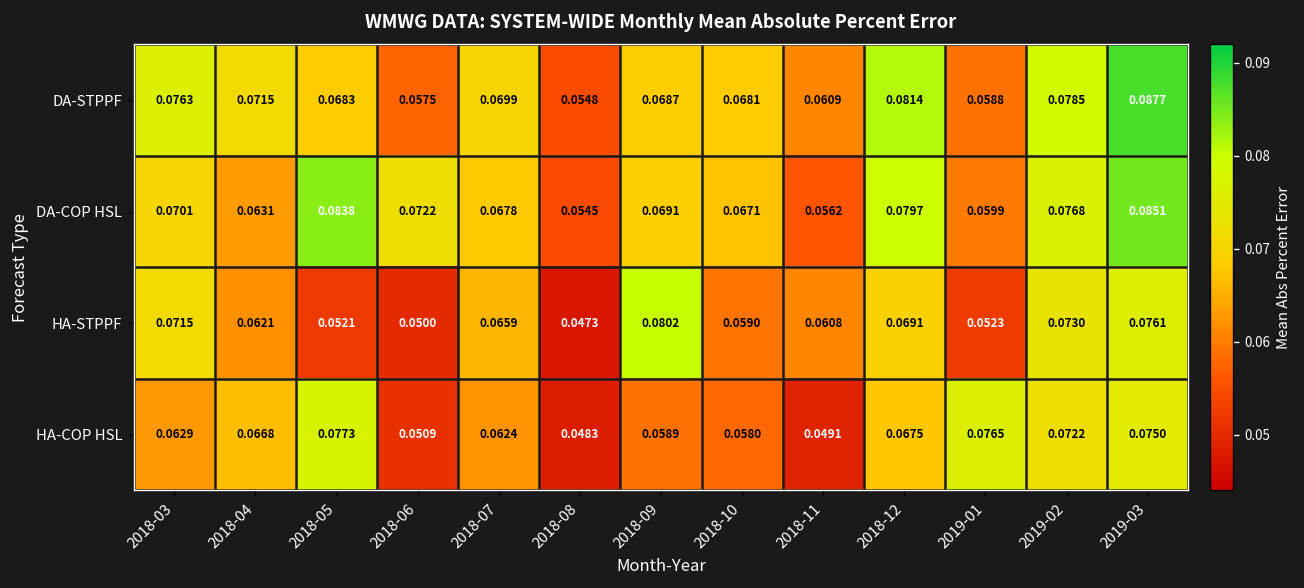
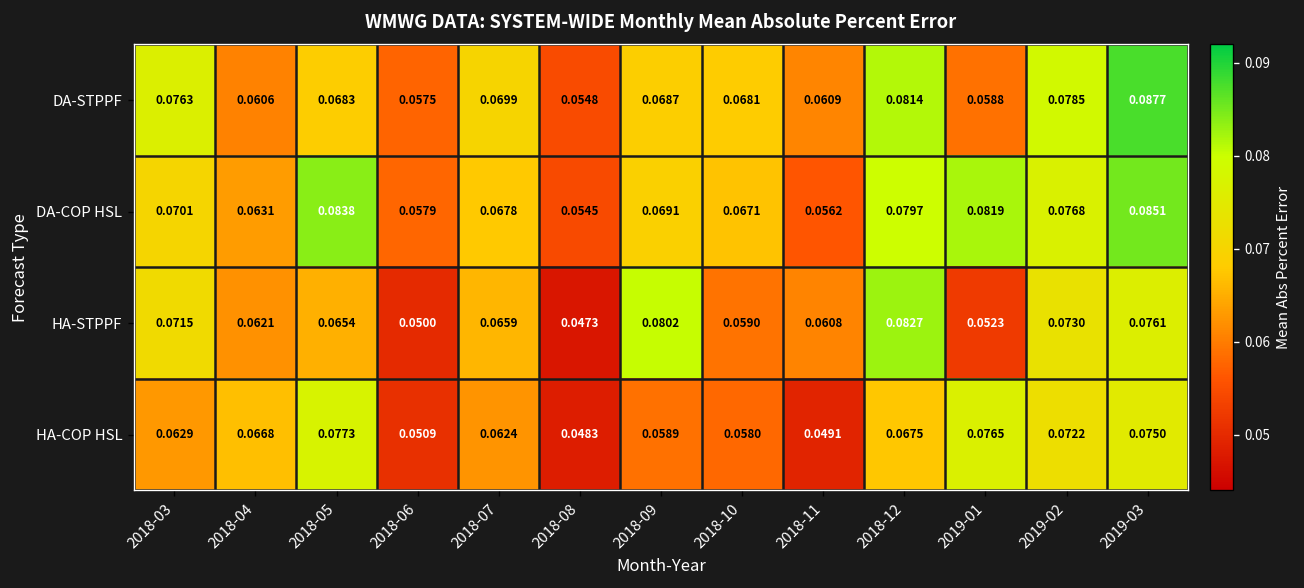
DA-STPPF, 2018-04: 0.0715 -> 0.0606
DA-COP HSL, 2018-06: 0.0722 -> 0.0579
DA-COP HSL, 2019-01: 0.0599 -> 0.0819
HA-STPPF, 2018-05: 0.0521 -> 0.0654
HA-STPPF, 2018-12: 0.0691 -> 0.0827
